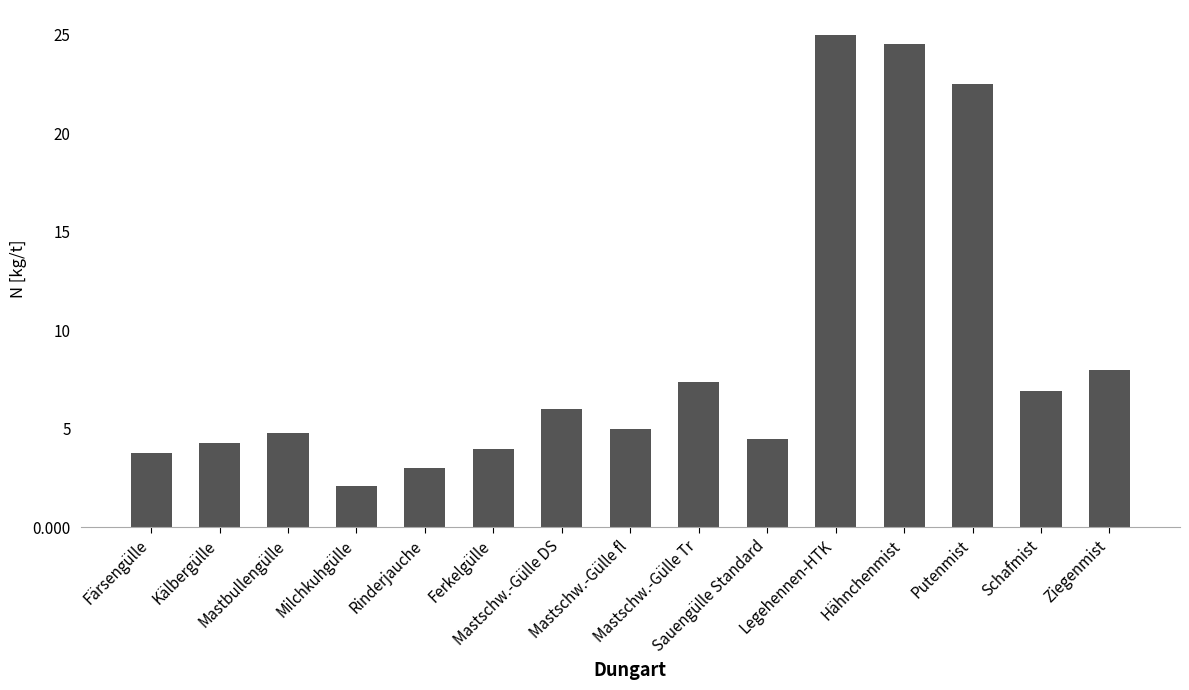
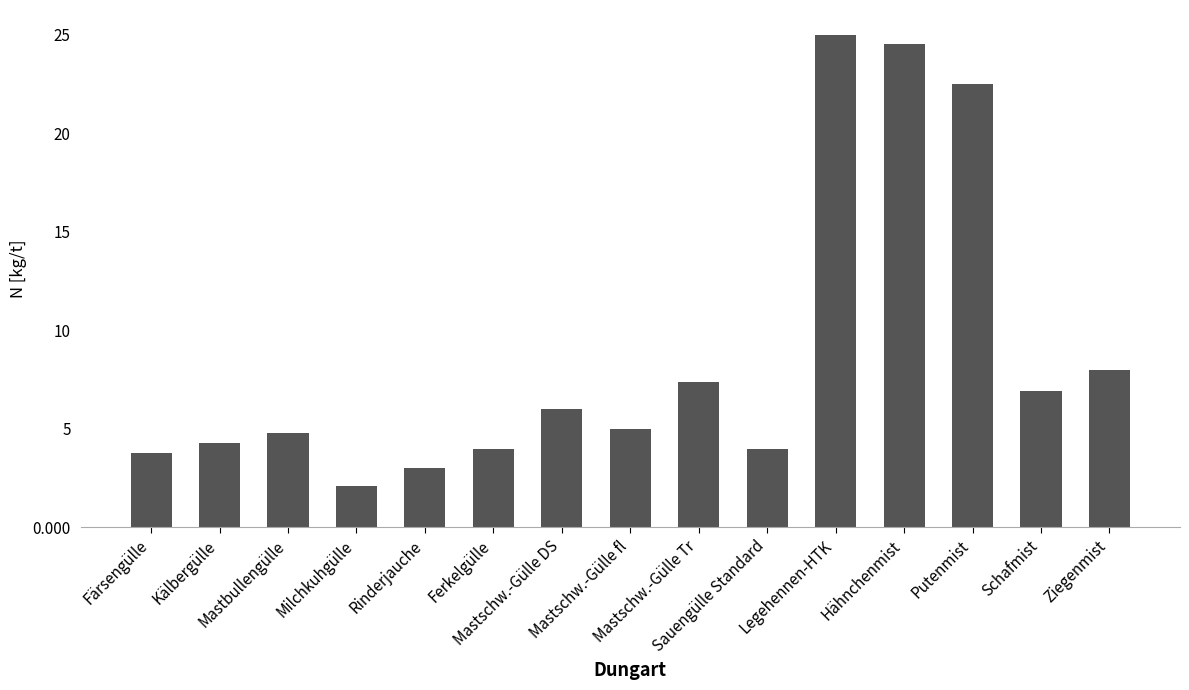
Sauengülle Standard: 4.5 -> 4.0
